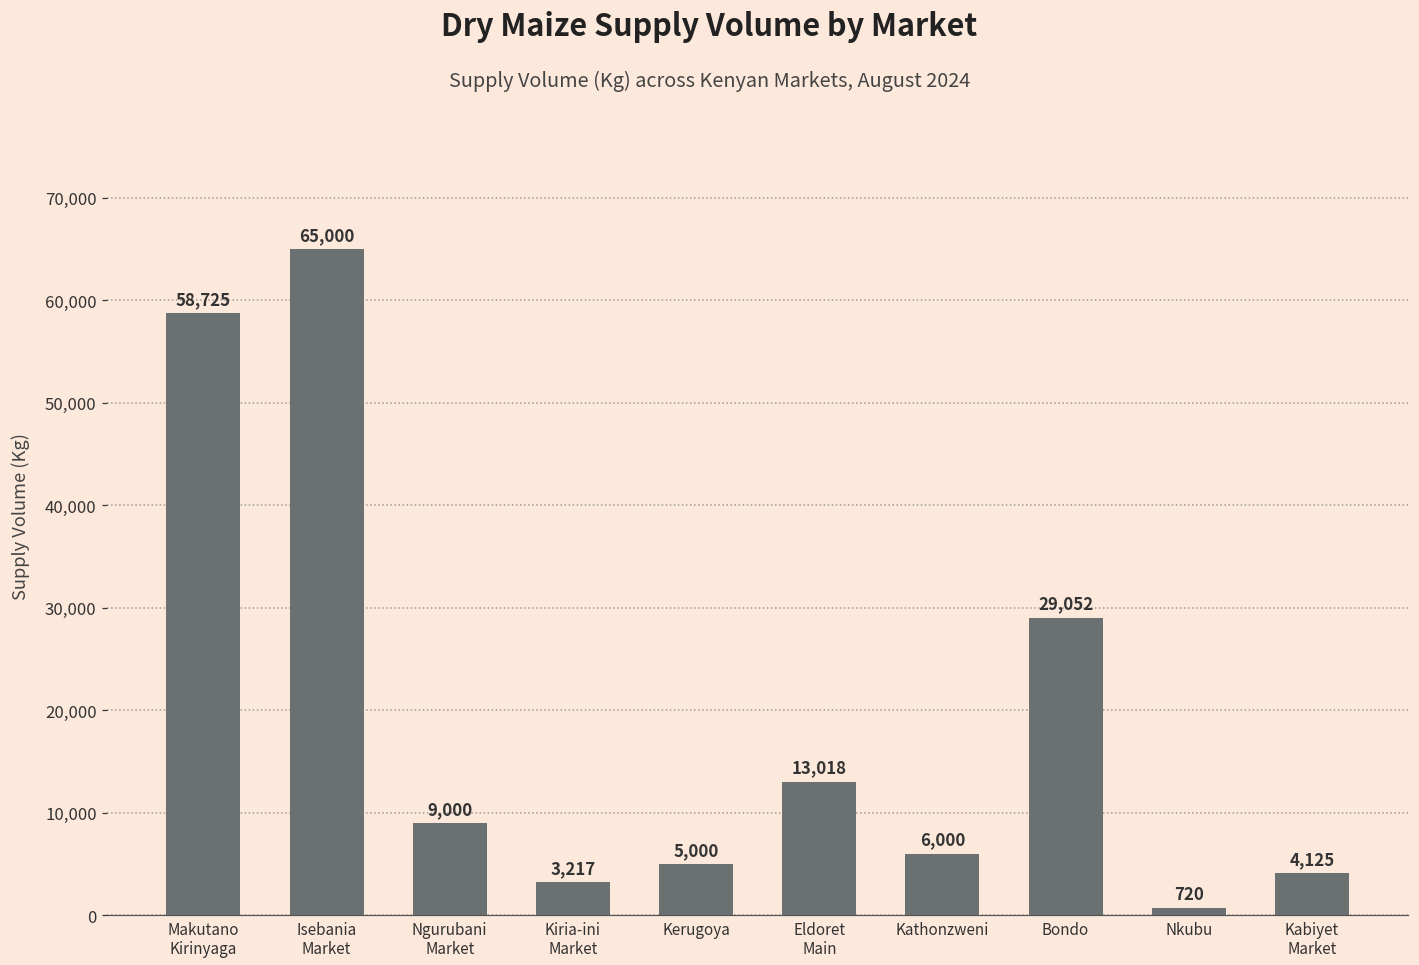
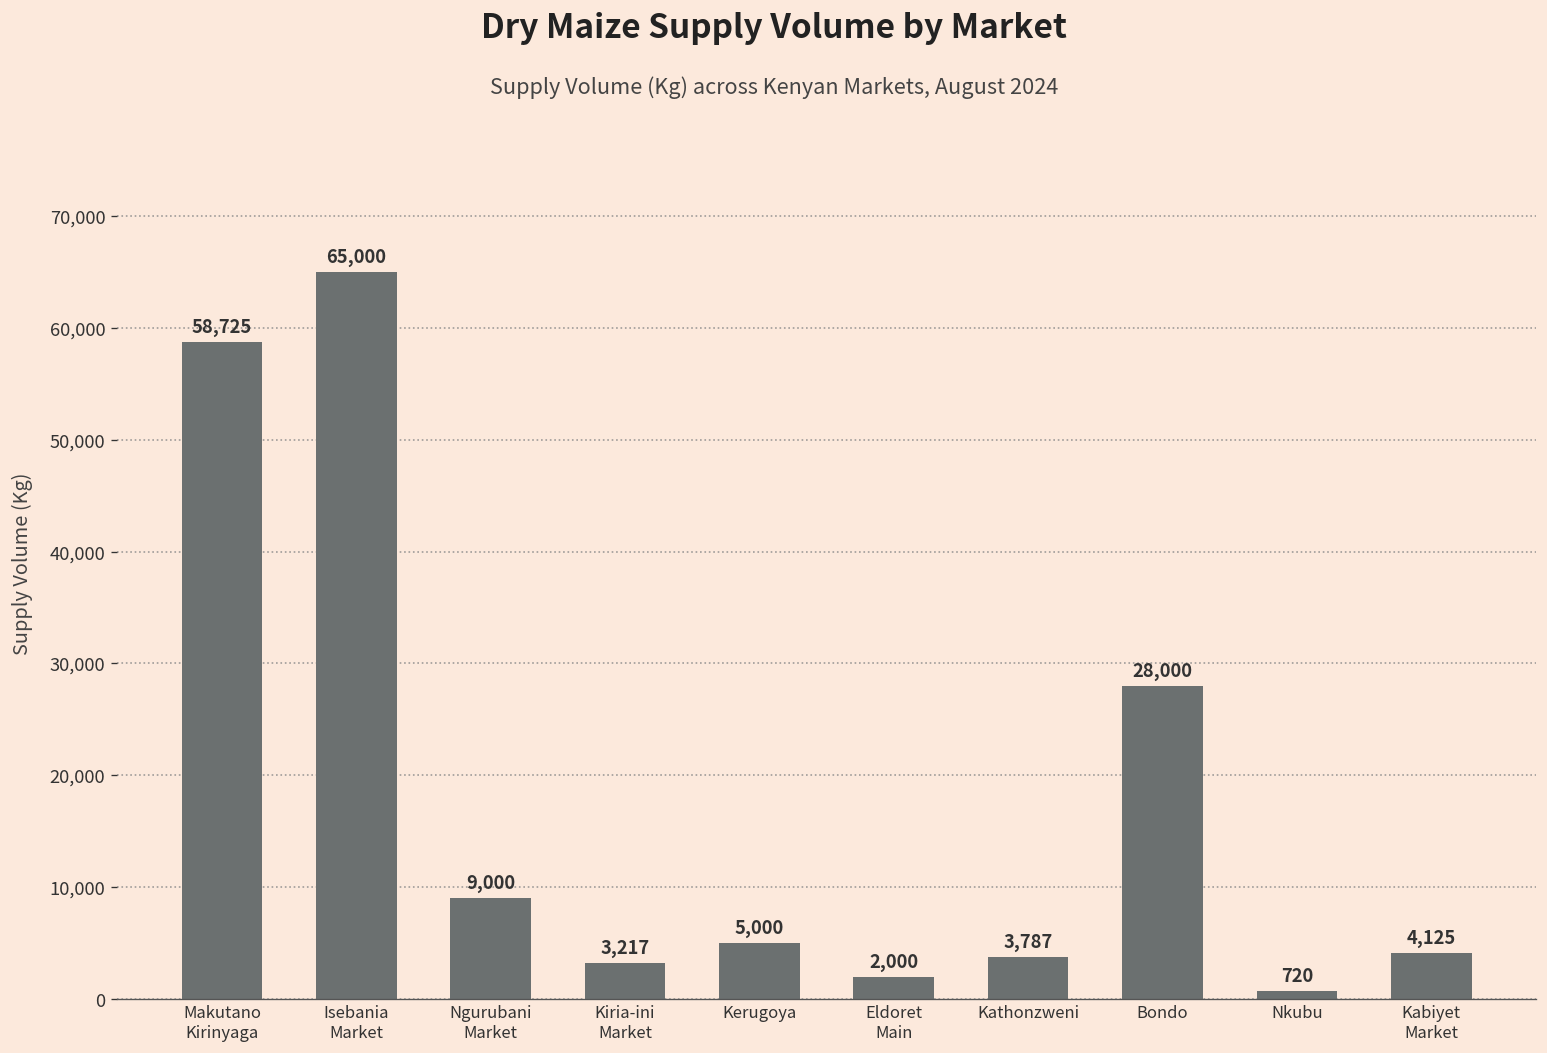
Eldoret Main: 13,018 -> 2,000
Kathonzweni: 6,000 -> 3,787
Bondo: 29,052 -> 28,000
